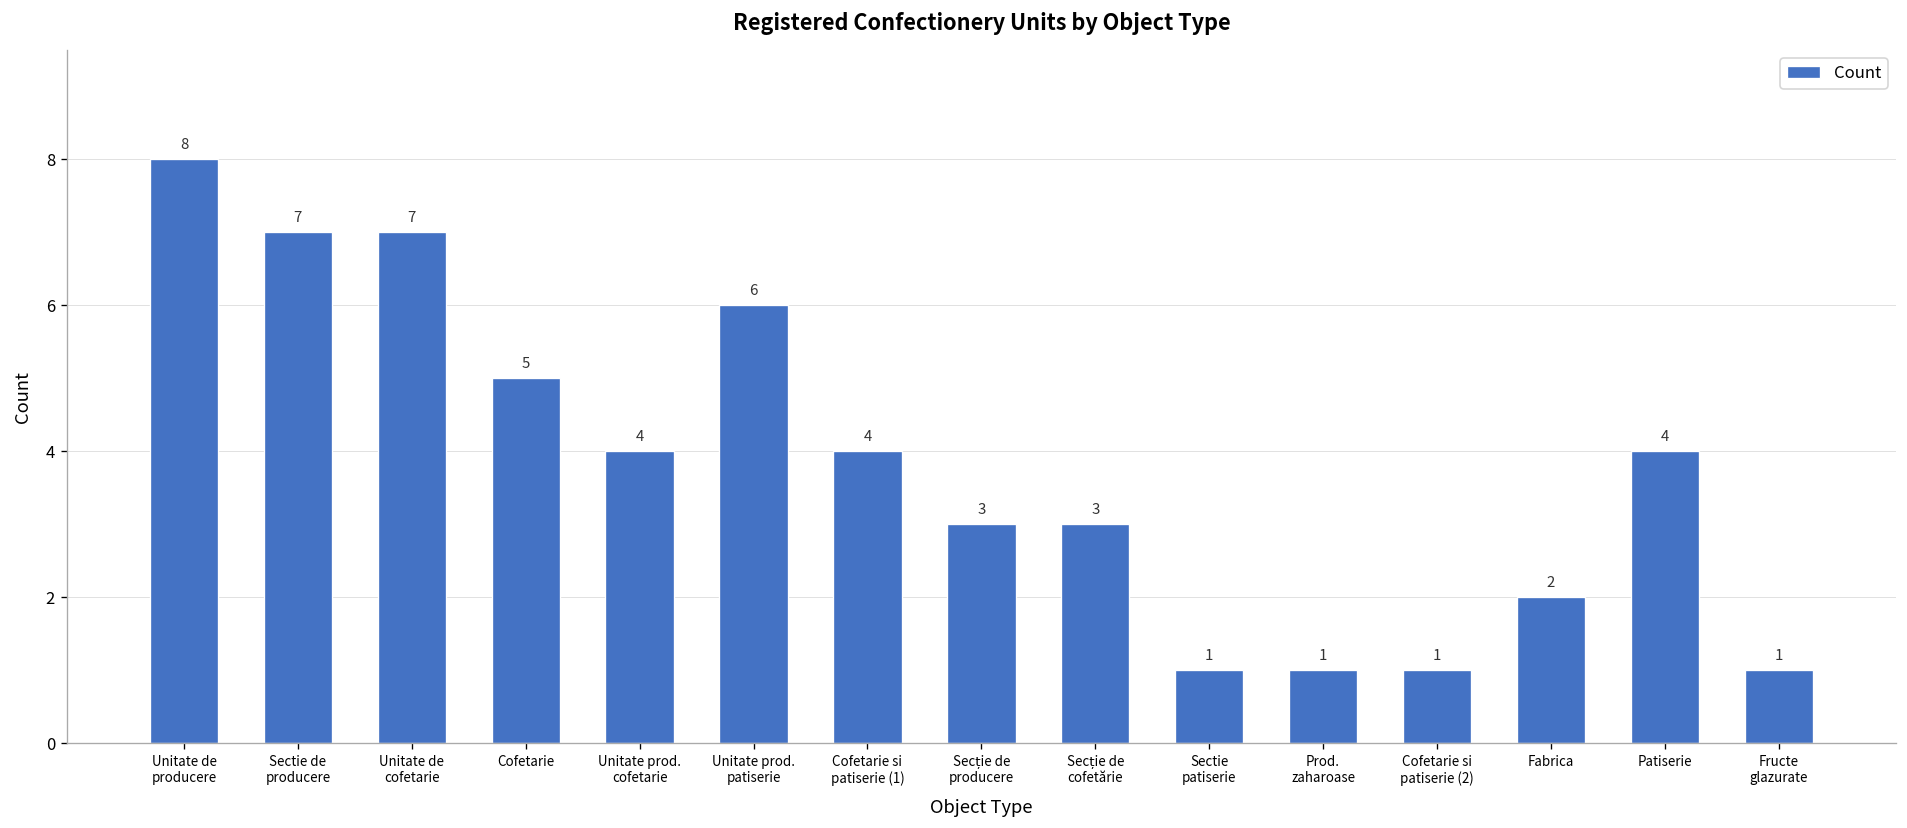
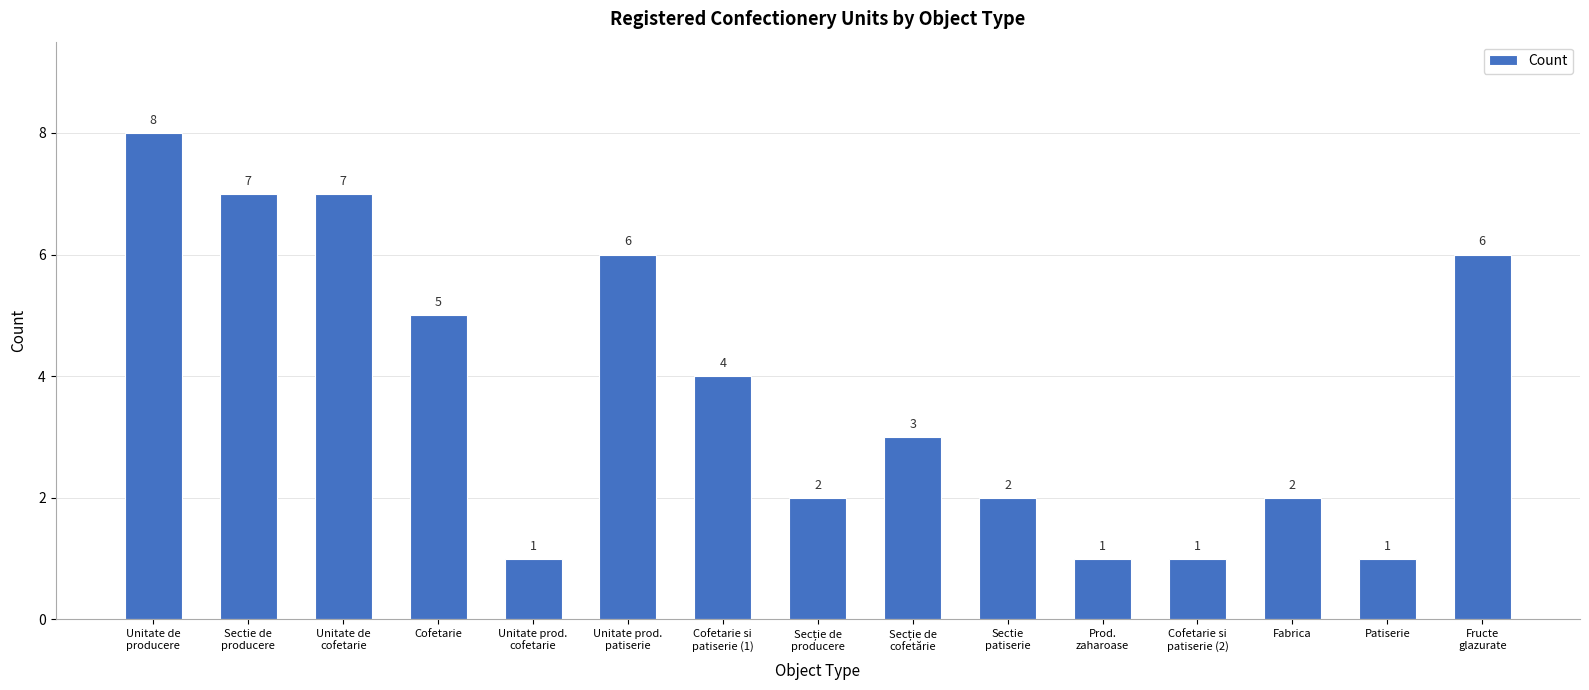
Unitate prod. cofetarie: 4 -> 1
Secție de producere: 3 -> 2
Sectie patiserie: 1 -> 2
Patiserie: 4 -> 1
Fructe glazurate: 1 -> 6
